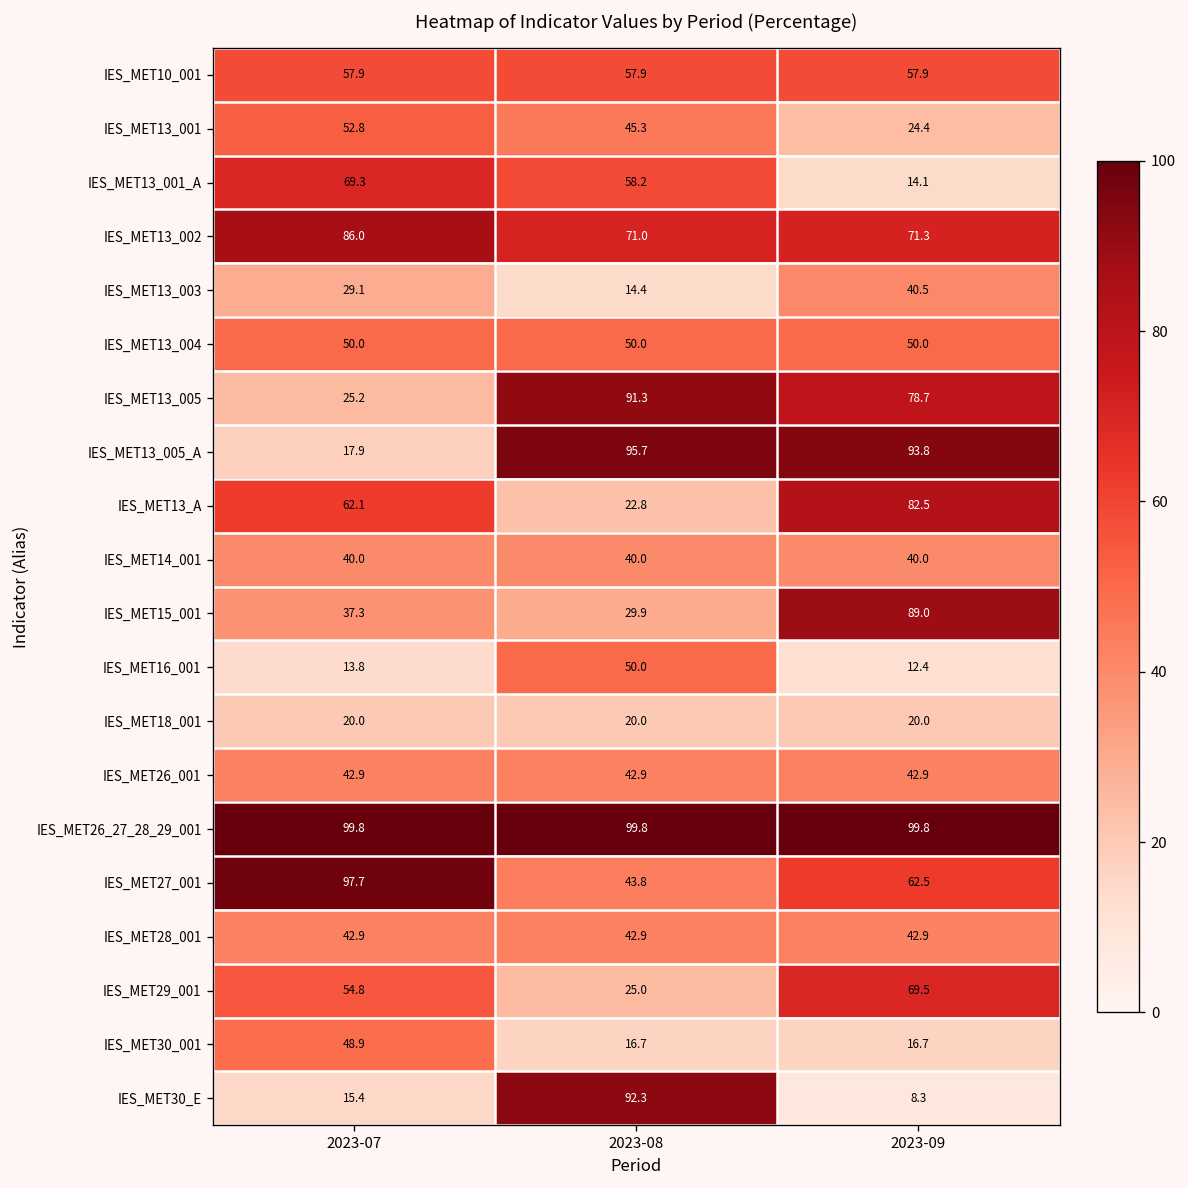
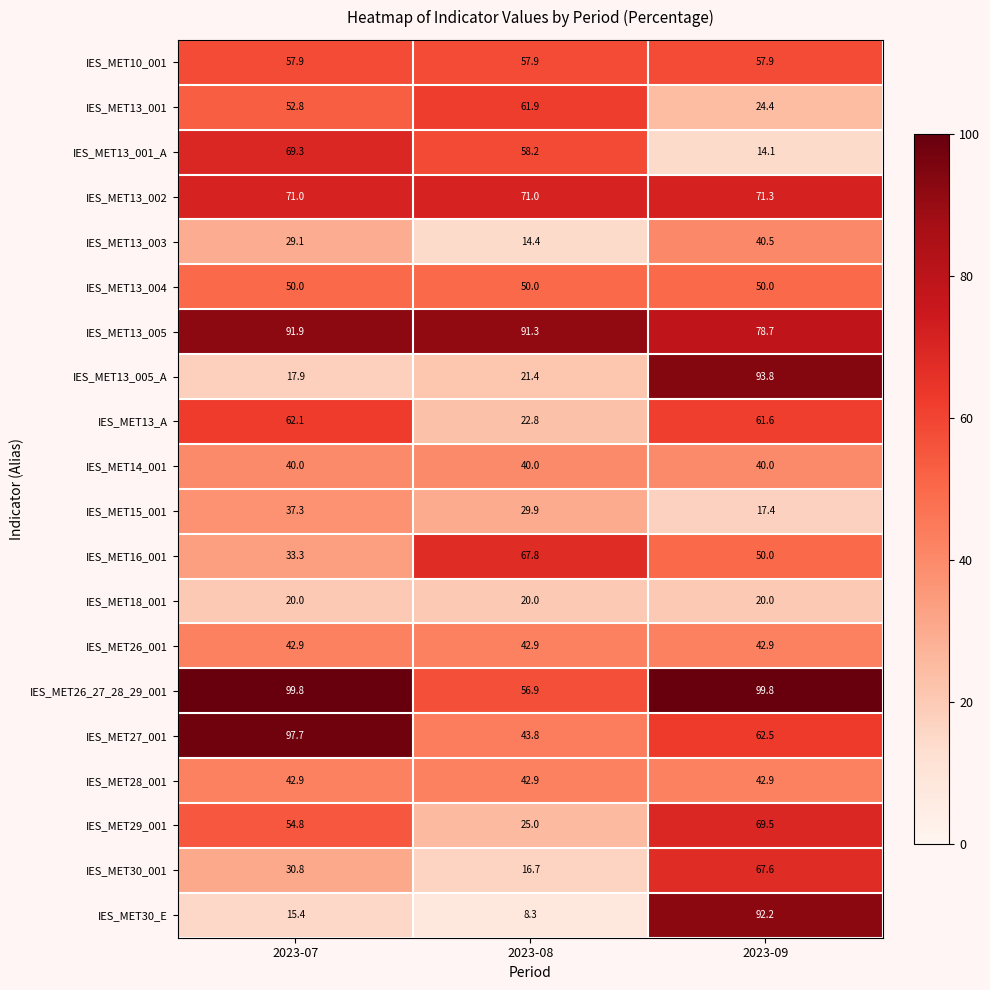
IES_MET13_001, 2023-08: 45.3 -> 61.9
IES_MET13_002, 2023-07: 86.0 -> 71.0
IES_MET13_005, 2023-07: 25.2 -> 91.9
IES_MET13_005_A, 2023-08: 95.7 -> 21.4
IES_MET13_A, 2023-09: 82.5 -> 61.6
IES_MET15_001, 2023-09: 89.0 -> 17.4
IES_MET16_001, 2023-07: 13.8 -> 33.3
IES_MET16_001, 2023-08: 50.0 -> 67.8
IES_MET16_001, 2023-09: 12.4 -> 50.0
IES_MET26_27_28_29_001, 2023-08: 99.8 -> 56.9
IES_MET30_001, 2023-07: 48.9 -> 30.8
IES_MET30_001, 2023-09: 16.7 -> 67.6
IES_MET30_E, 2023-08: 92.3 -> 8.3
IES_MET30_E, 2023-09: 8.3 -> 92.2
